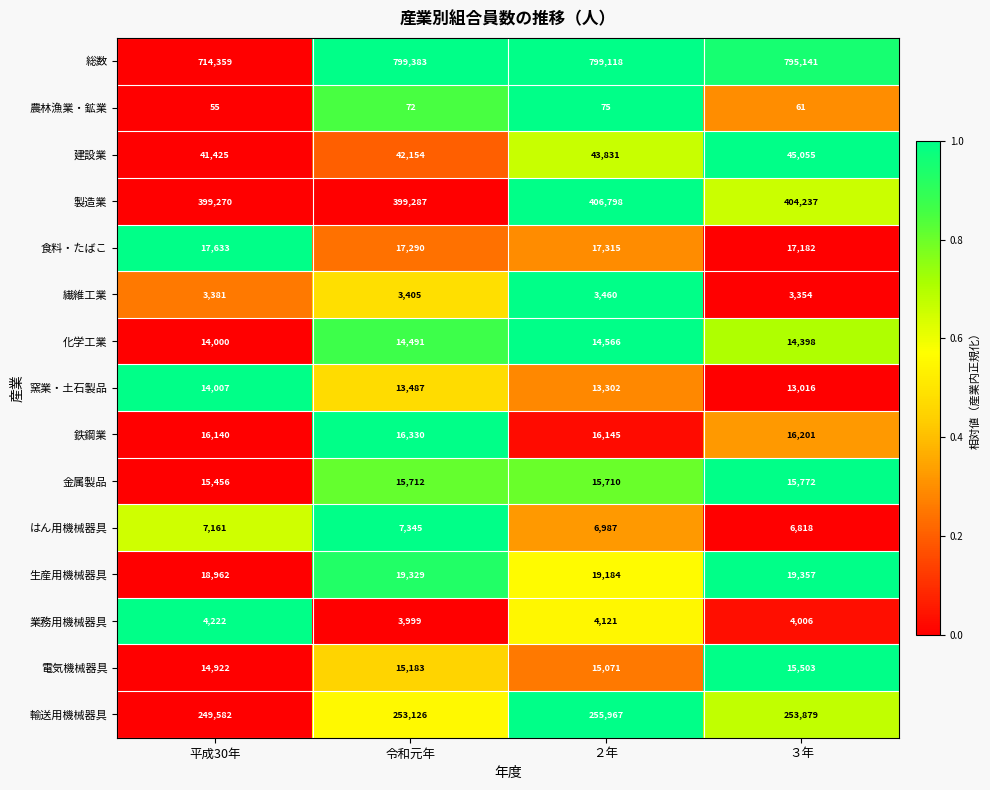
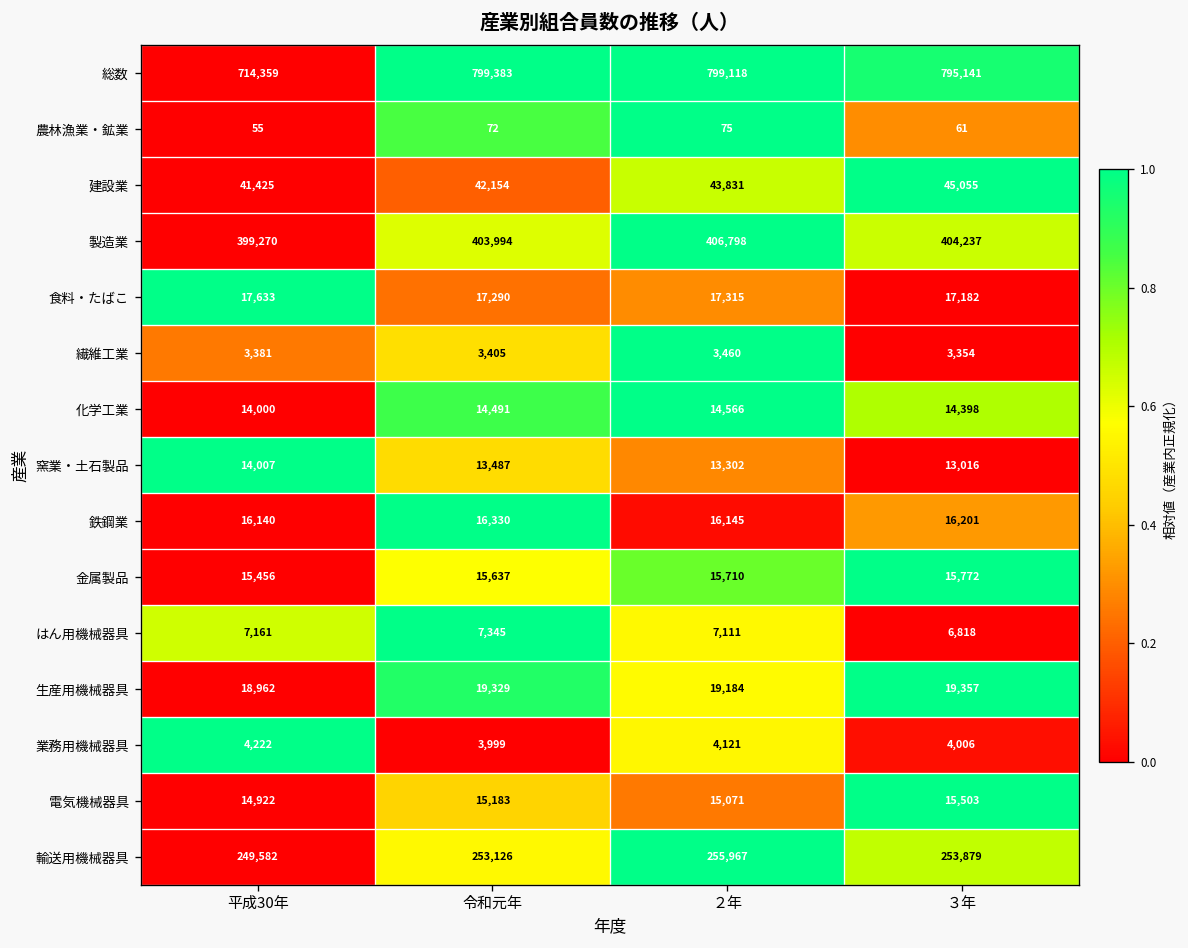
製造業, 令和元年: 399,287 -> 403,994
金属製品, 令和元年: 15,712 -> 15,637
はん用機械器具, ２年: 6,987 -> 7,111
